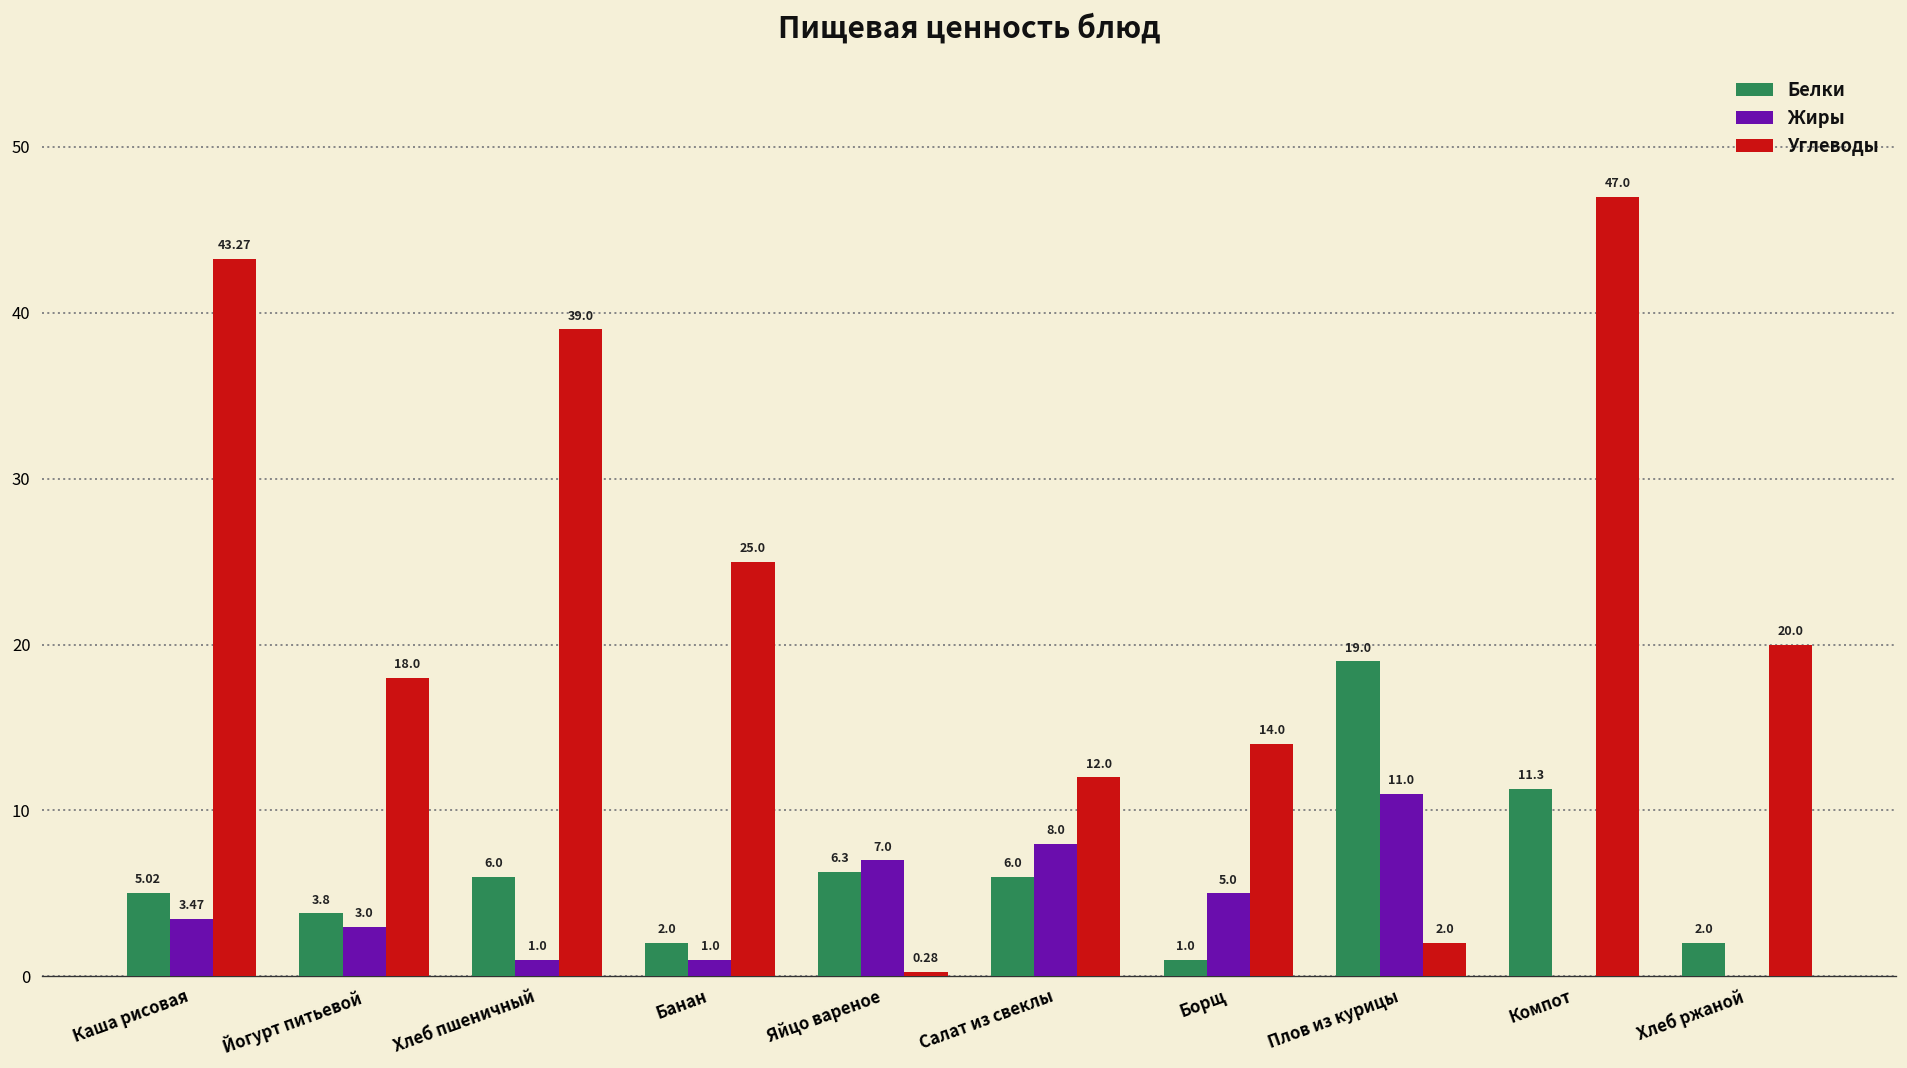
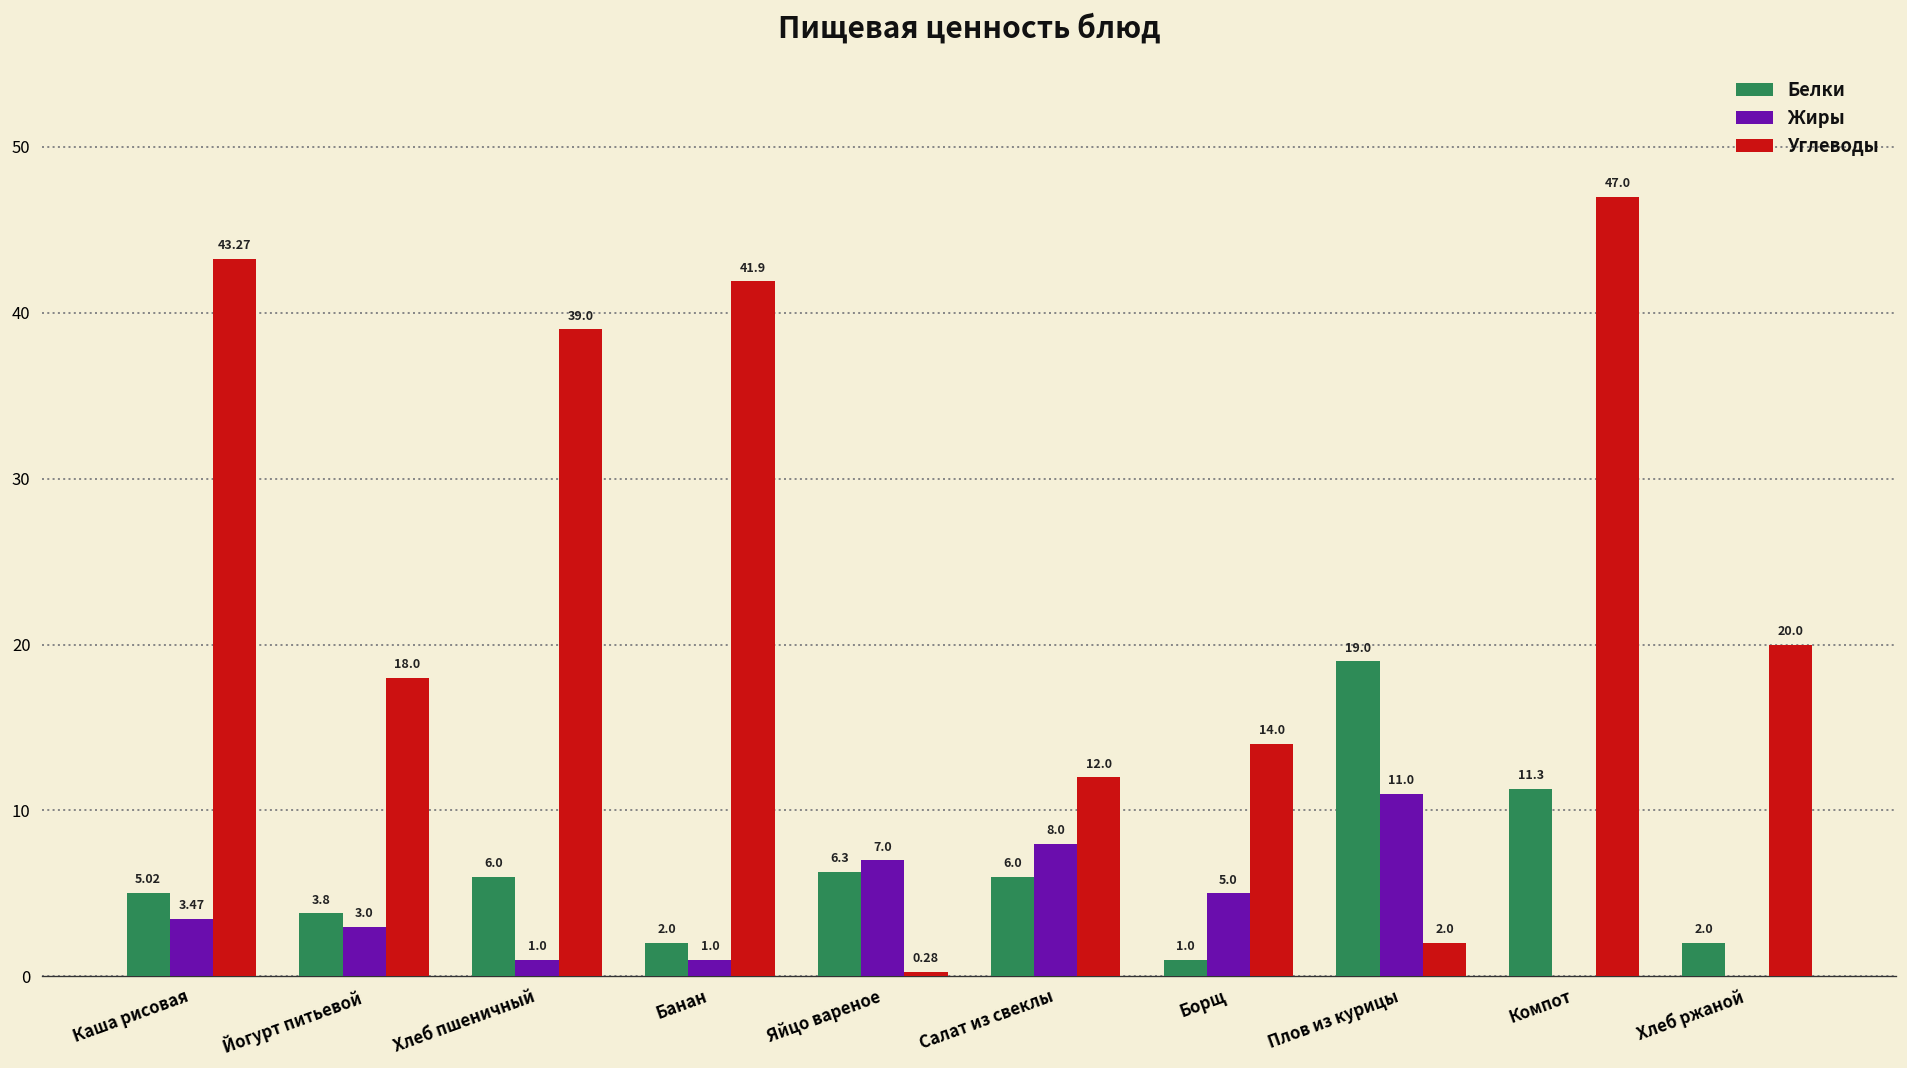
Углеводы, Банан: 25.0 -> 41.9
